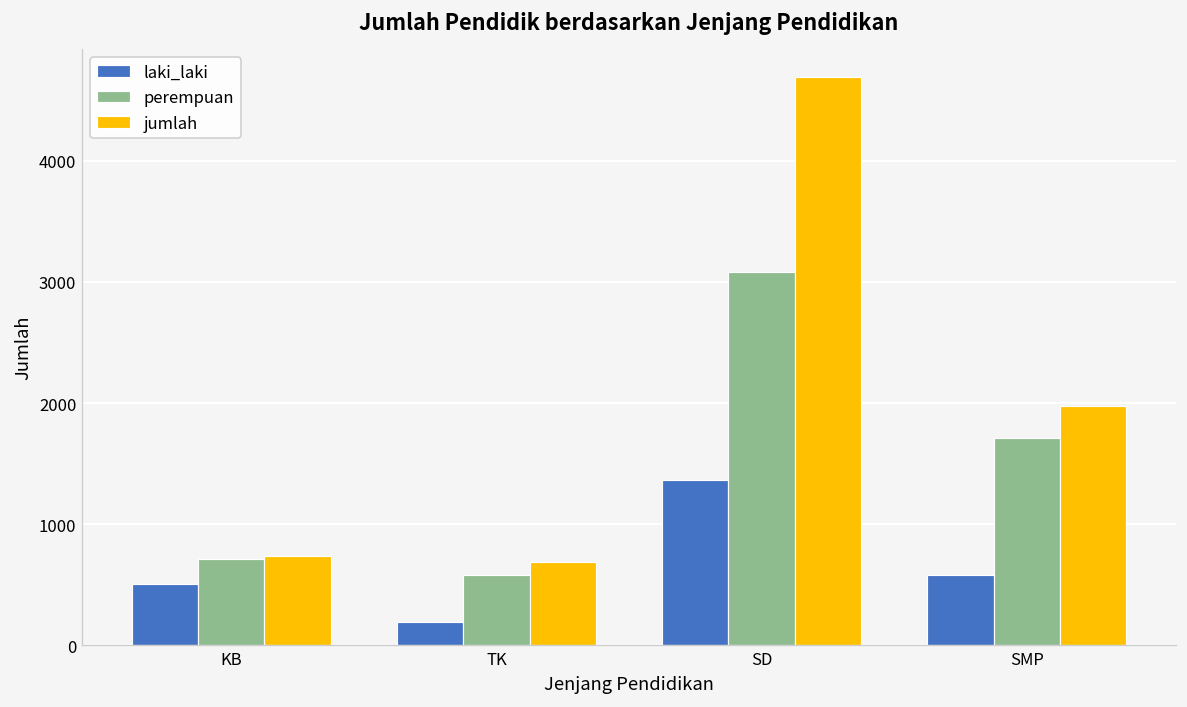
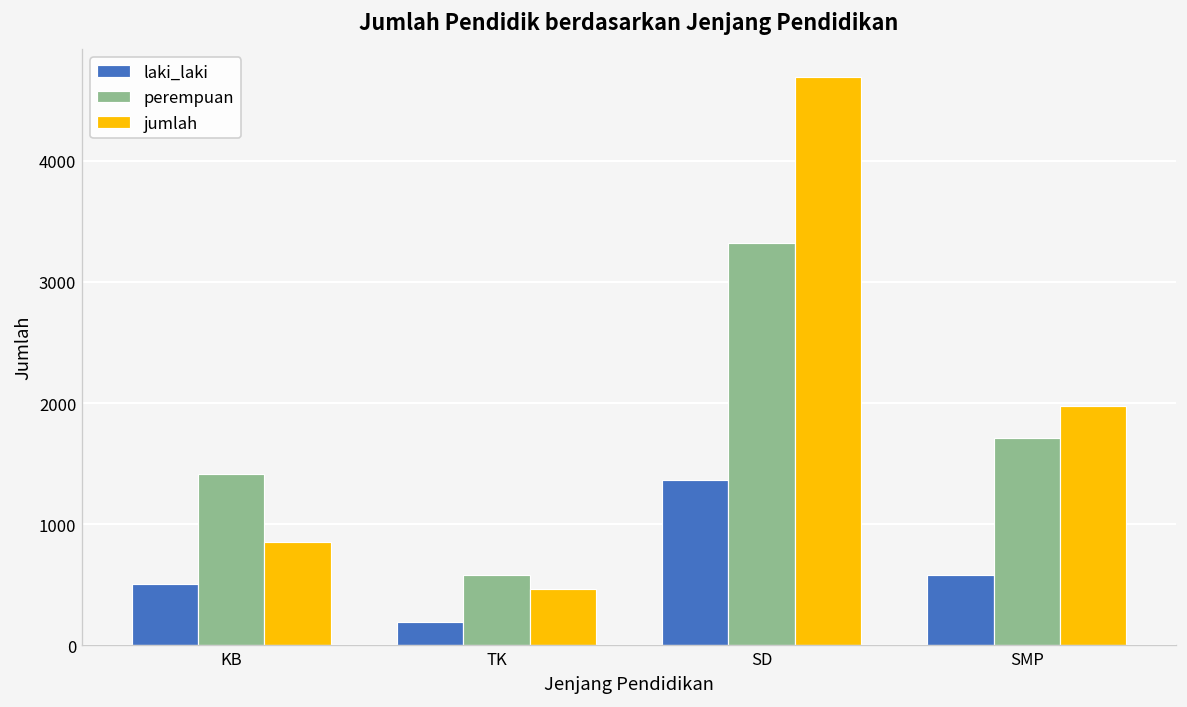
perempuan, KB: 710 -> 1410
jumlah, KB: 740 -> 860
jumlah, TK: 690 -> 460
perempuan, SD: 3090 -> 3320
